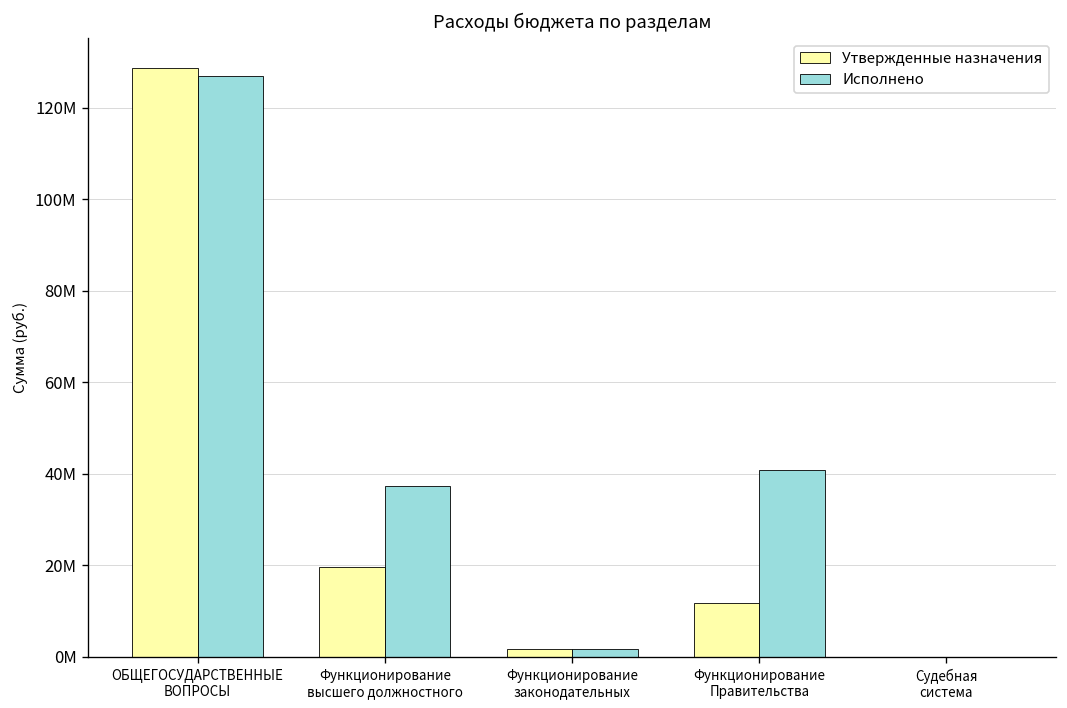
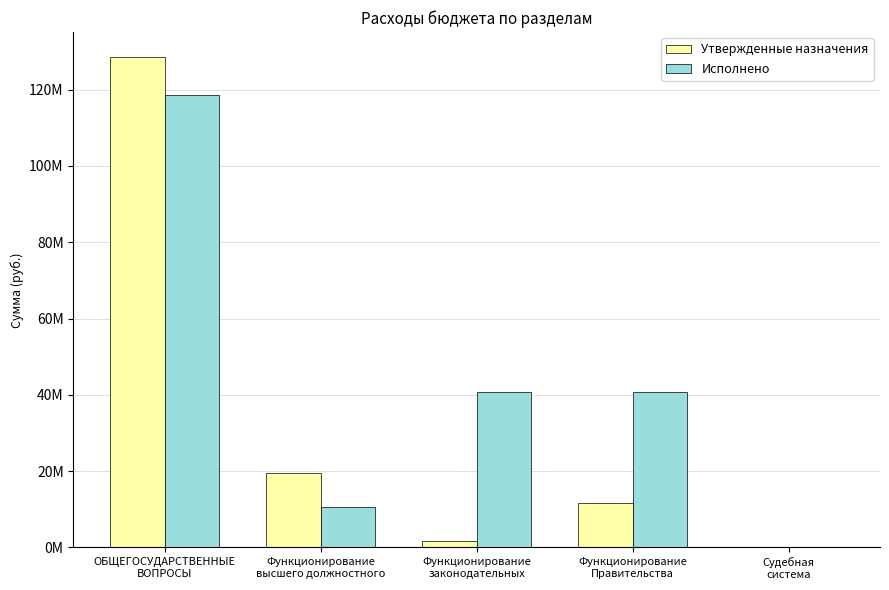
Исполнено, ОБЩЕГОСУДАРСТВЕННЫЕ ВОПРОСЫ: 127000000 -> 119000000
Исполнено, Функционирование высшего должностного: 37000000 -> 11000000
Исполнено, Функционирование законодательных: 2000000 -> 41000000
